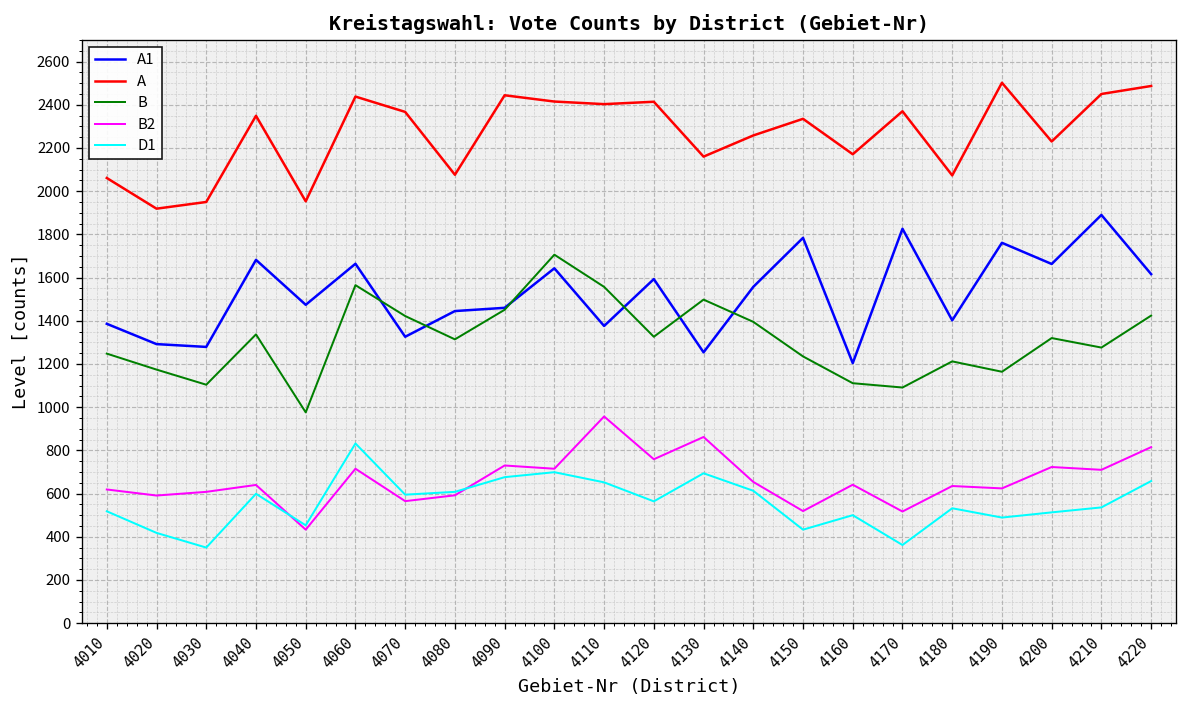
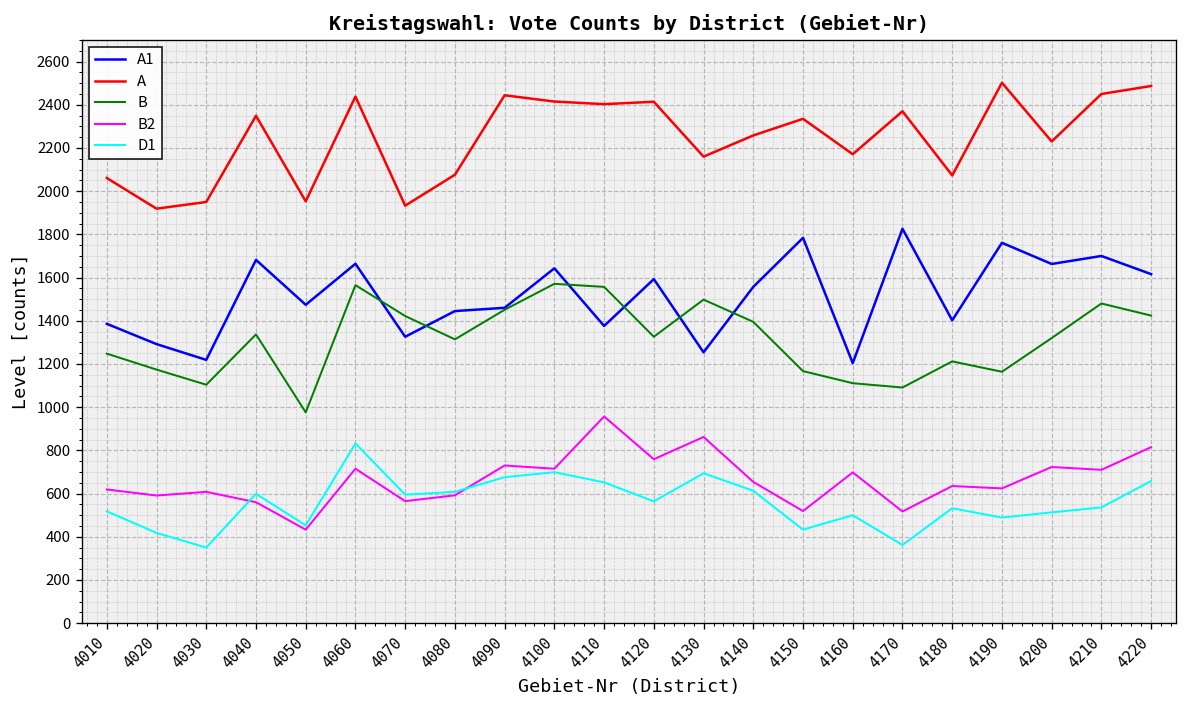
A1, 4030: 1280 -> 1220
B2, 4040: 640 -> 560
A, 4070: 2370 -> 1930
B, 4100: 1710 -> 1570
B, 4150: 1240 -> 1170
B2, 4160: 640 -> 700
A1, 4210: 1890 -> 1700
B, 4210: 1280 -> 1480
